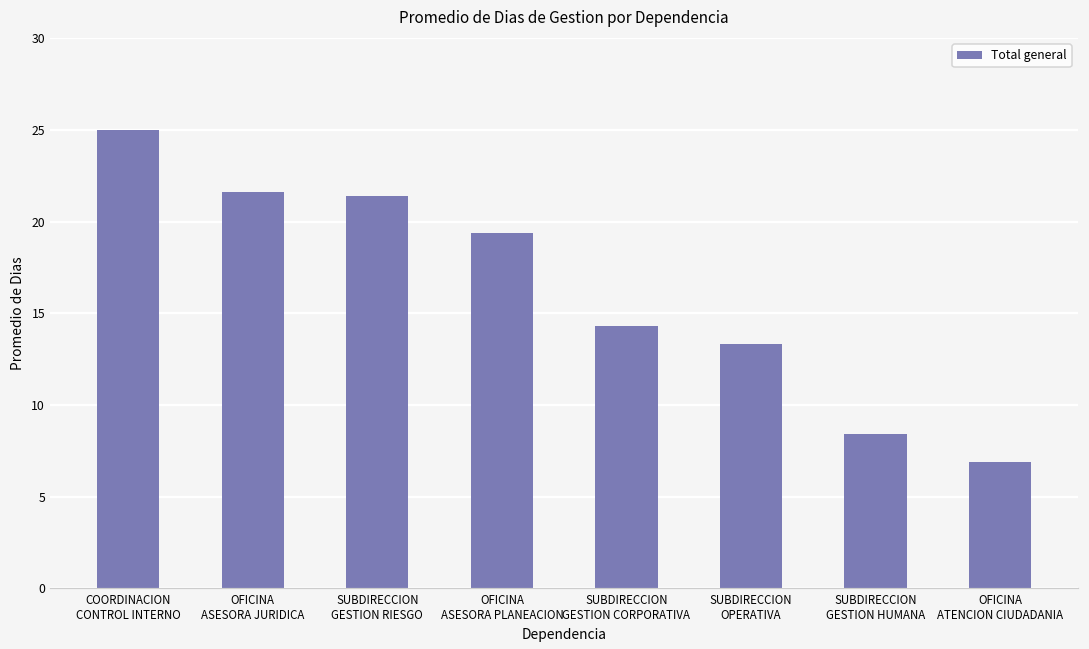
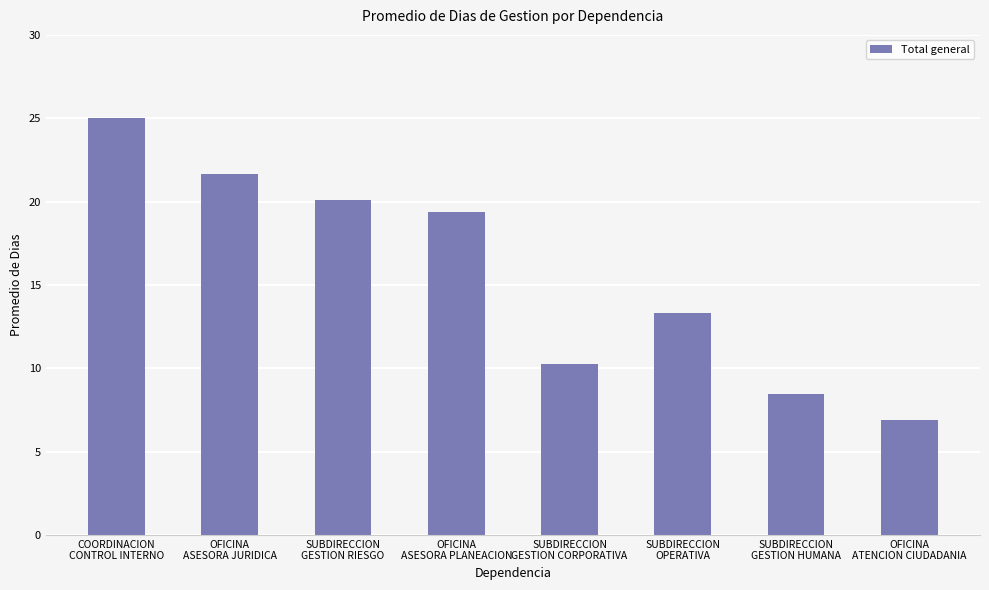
SUBDIRECCION GESTION RIESGO: 21.4 -> 20.1
SUBDIRECCION GESTION CORPORATIVA: 14.3 -> 10.2
